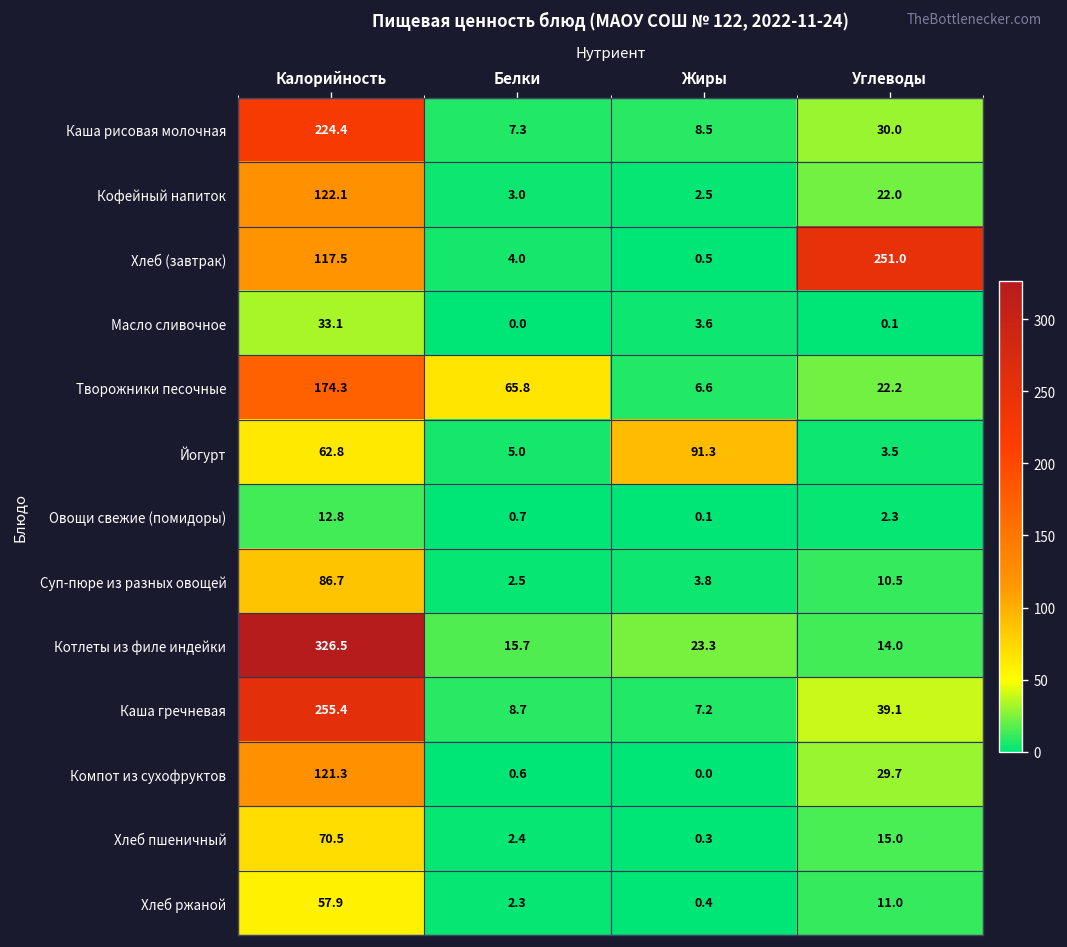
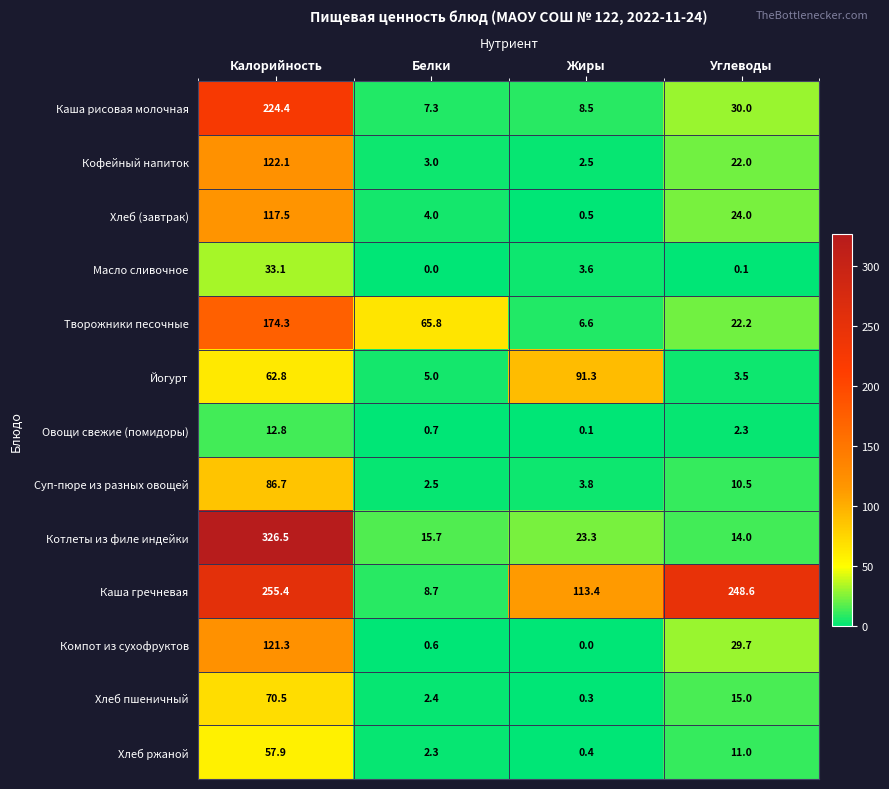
Хлеб (завтрак), Углеводы: 251.0 -> 24.0
Каша гречневая, Жиры: 7.2 -> 113.4
Каша гречневая, Углеводы: 39.1 -> 248.6
